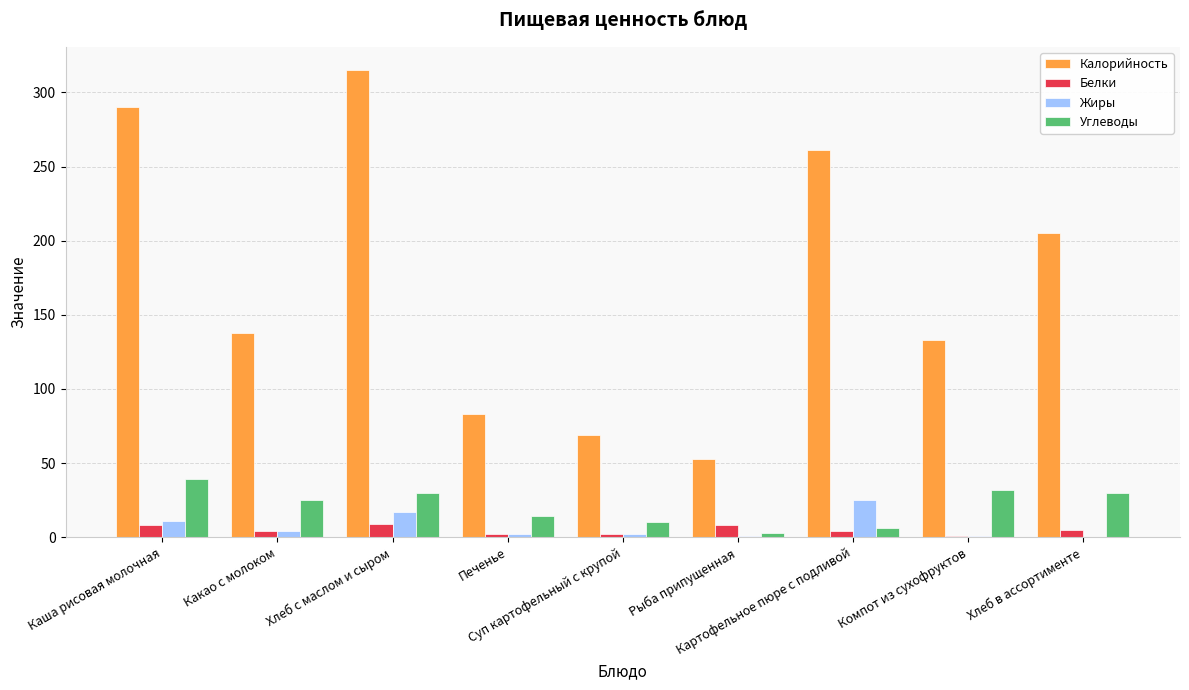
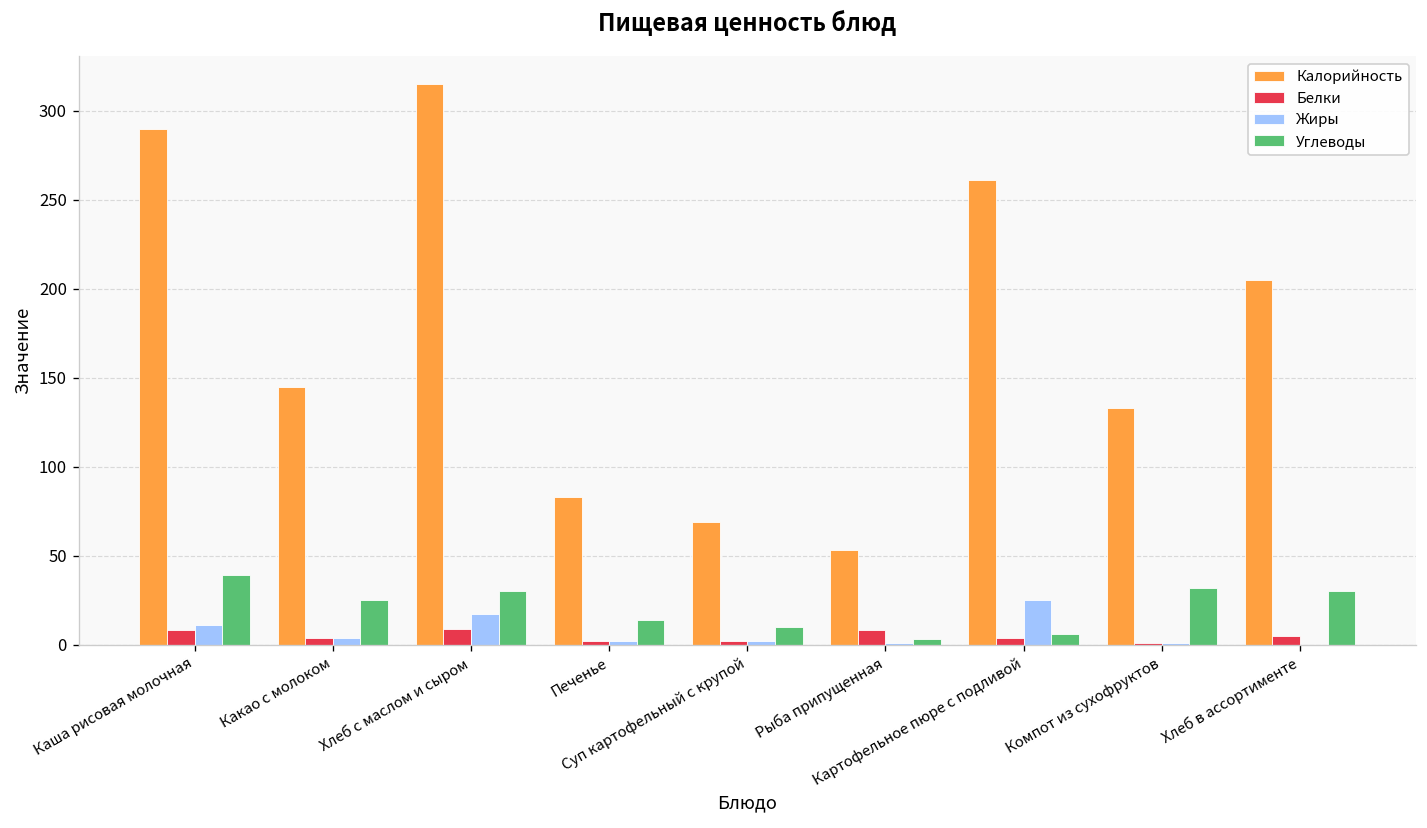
Калорийность, Какао с молоком: 138 -> 145
